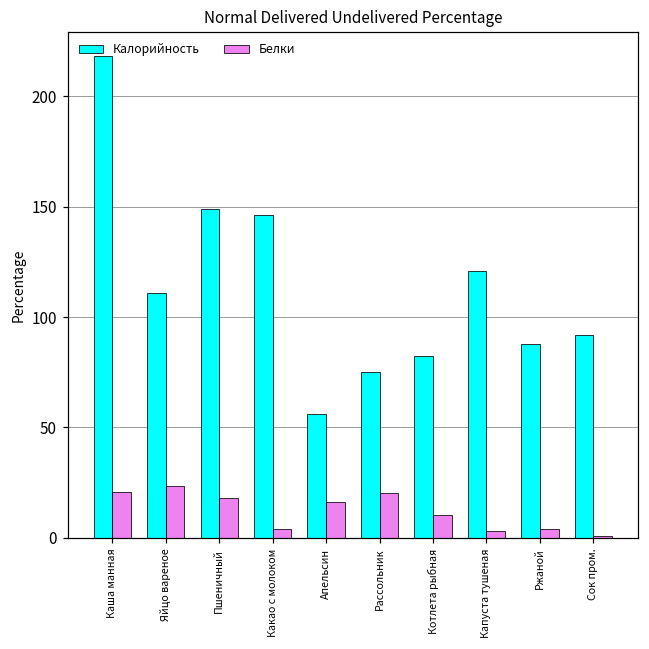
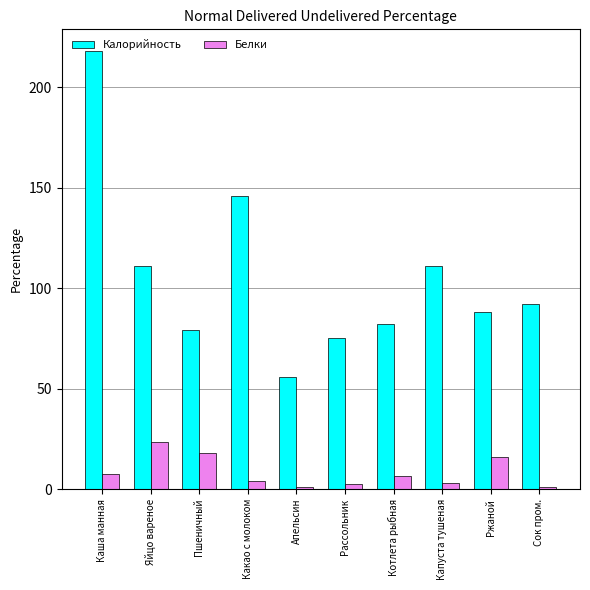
Белки, Каша манная: 21 -> 7
Калорийность, Пшеничный: 149 -> 79
Белки, Апельсин: 16 -> 1
Белки, Рассольник: 20 -> 2
Белки, Котлета рыбная: 11 -> 6
Калорийность, Капуста тушеная: 121 -> 111
Белки, Ржаной: 4 -> 16
